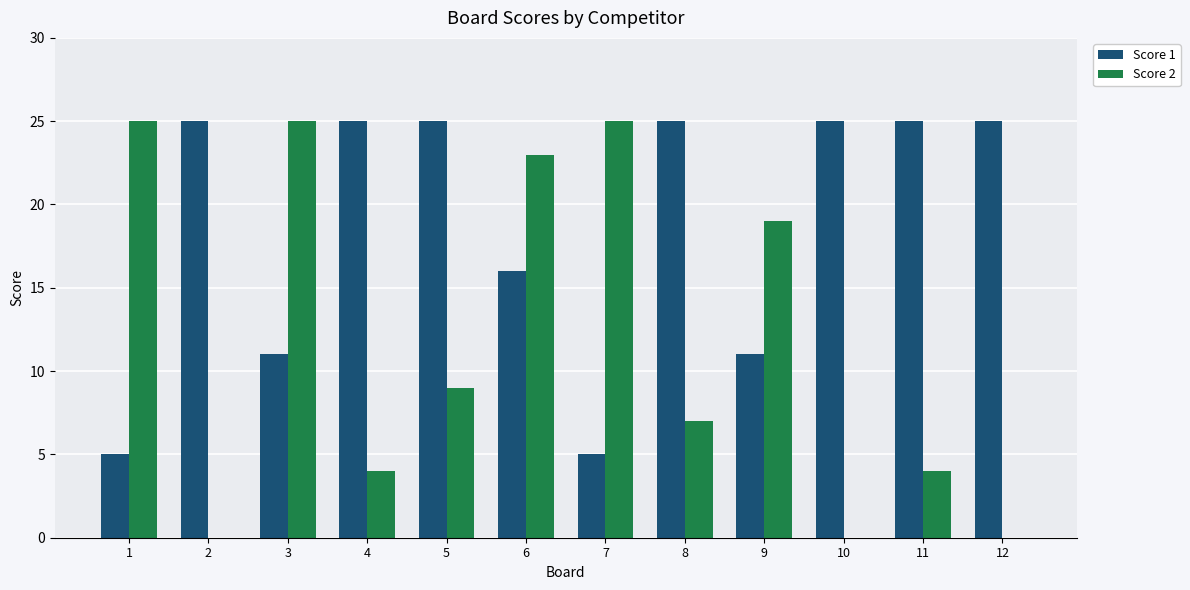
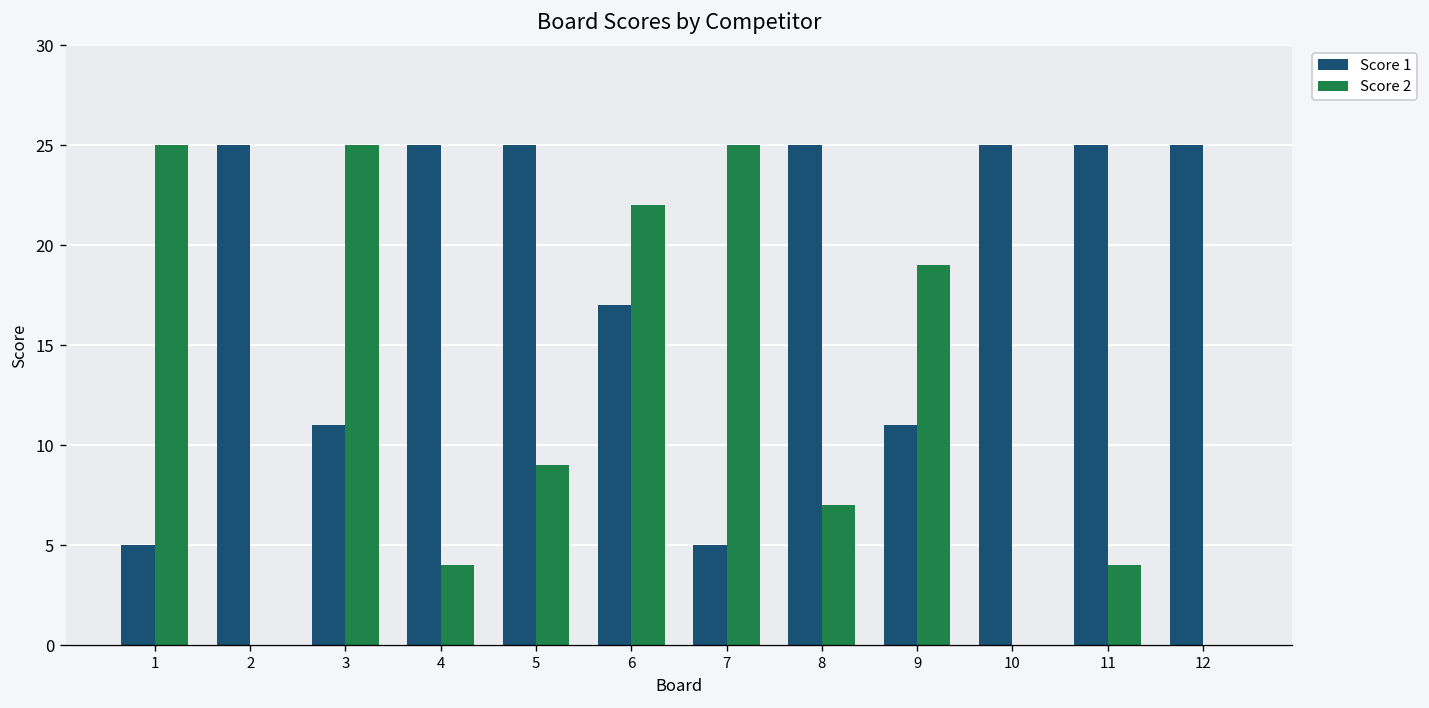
Score 1, 6: 16 -> 17
Score 2, 6: 23 -> 22
